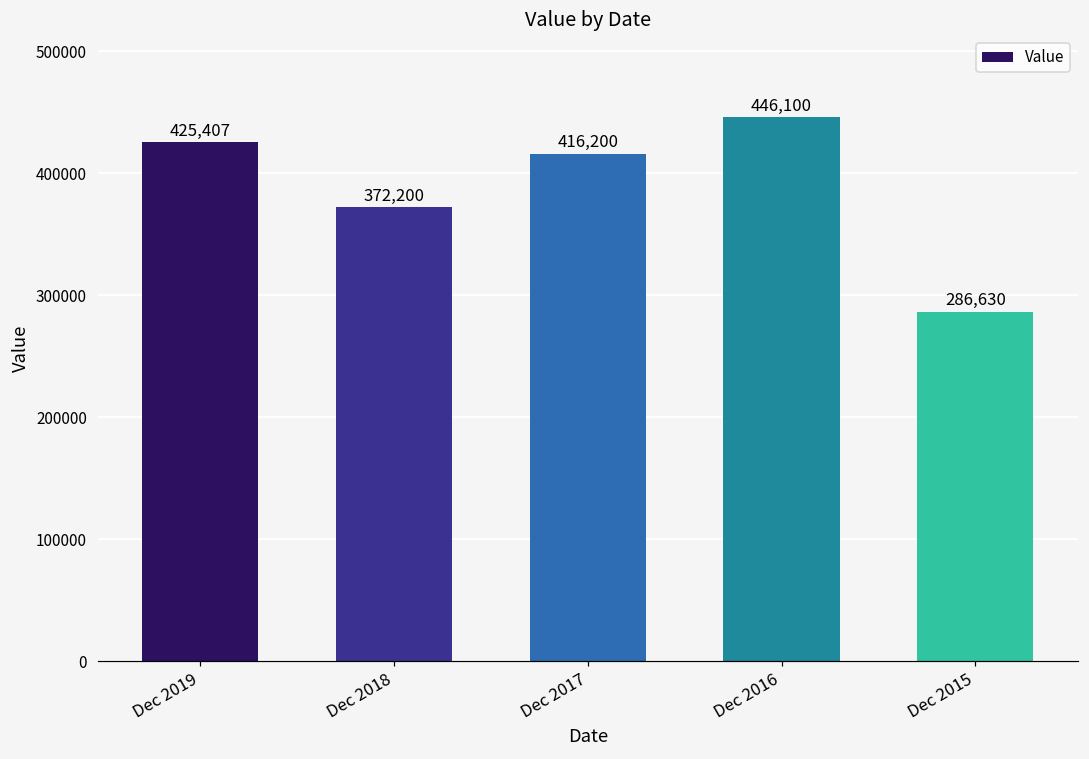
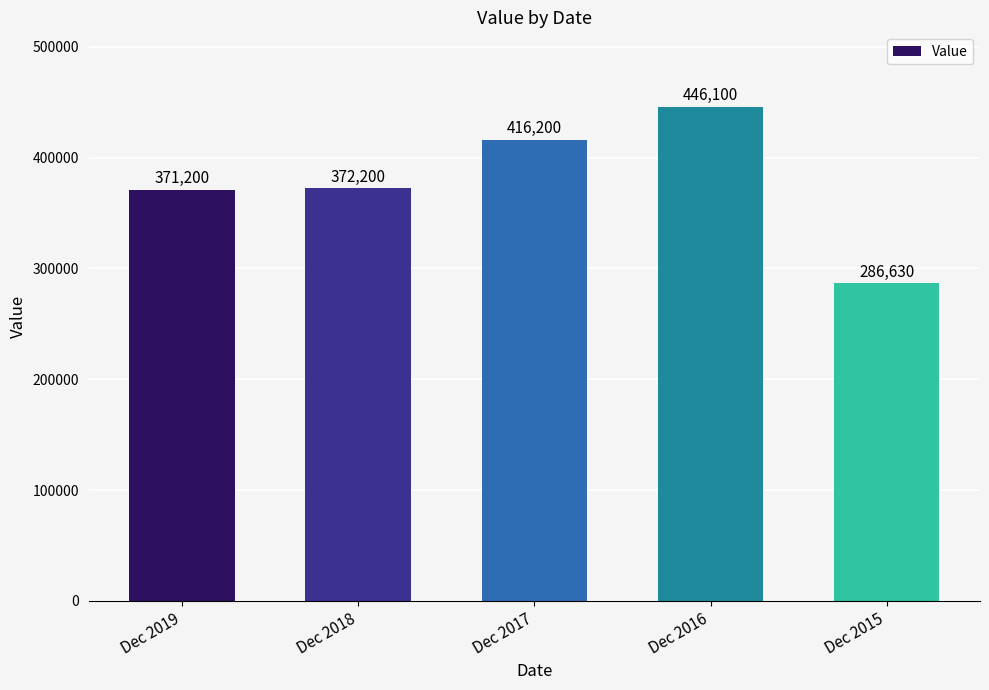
Dec 2019: 425,407 -> 371,200
